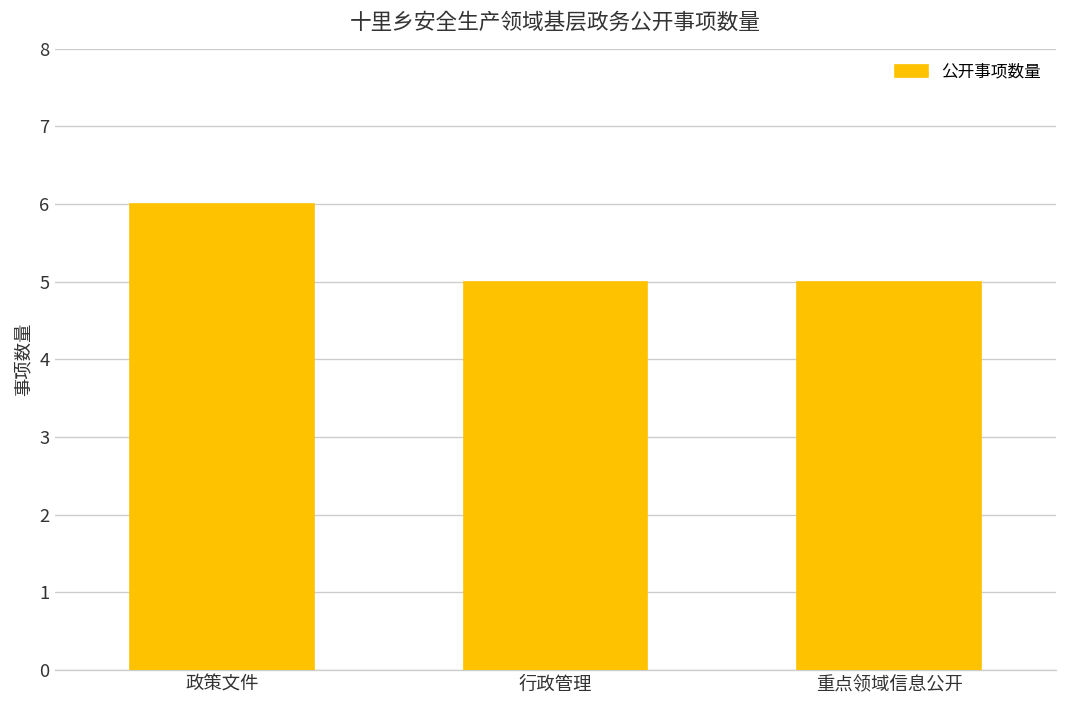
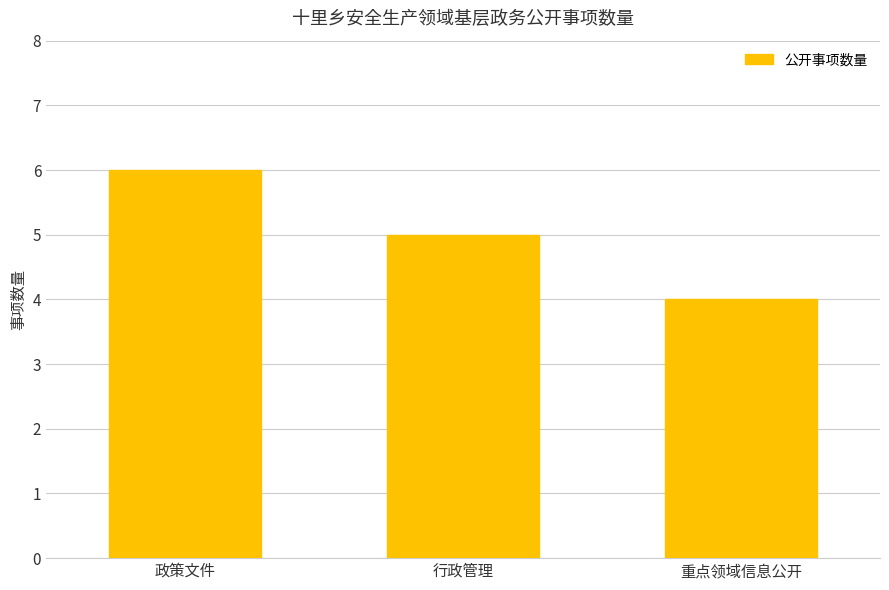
重点领域信息公开: 5 -> 4
